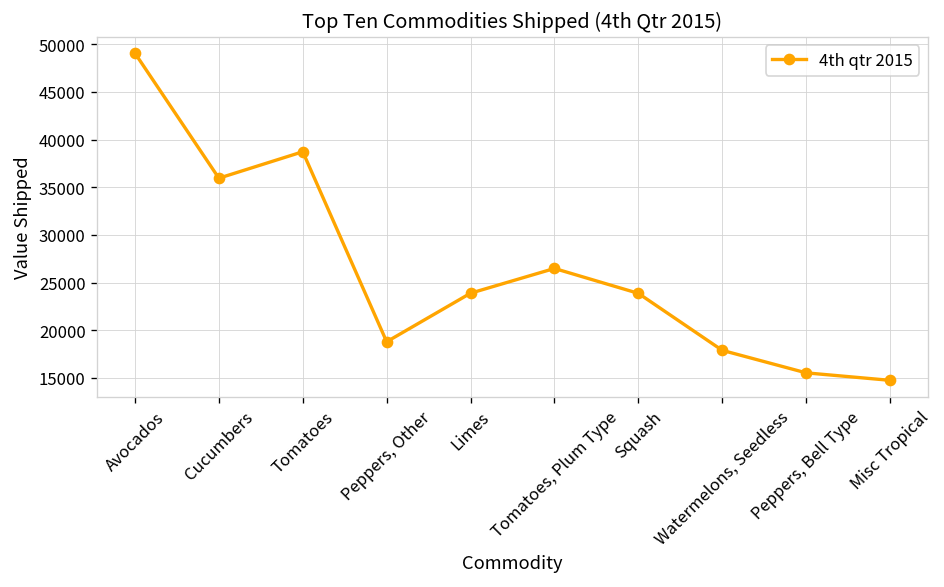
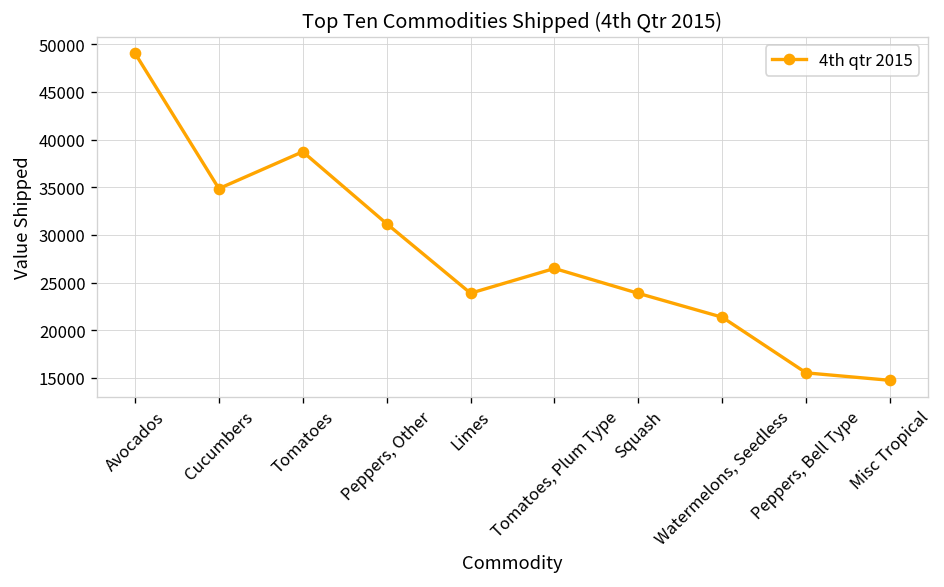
Cucumbers: 36000 -> 35000
Peppers, Other: 19000 -> 31000
Watermelons, Seedless: 18000 -> 21000
